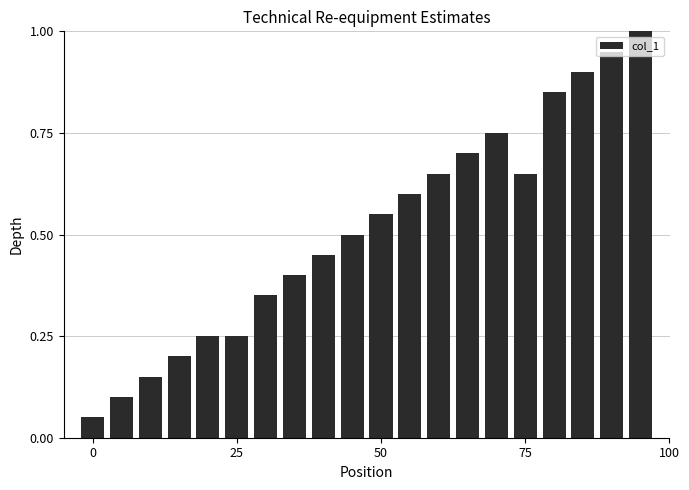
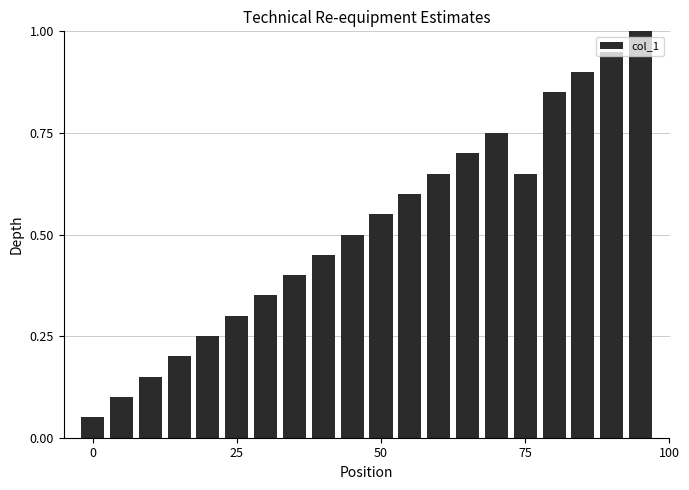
25: 0.25 -> 0.30
